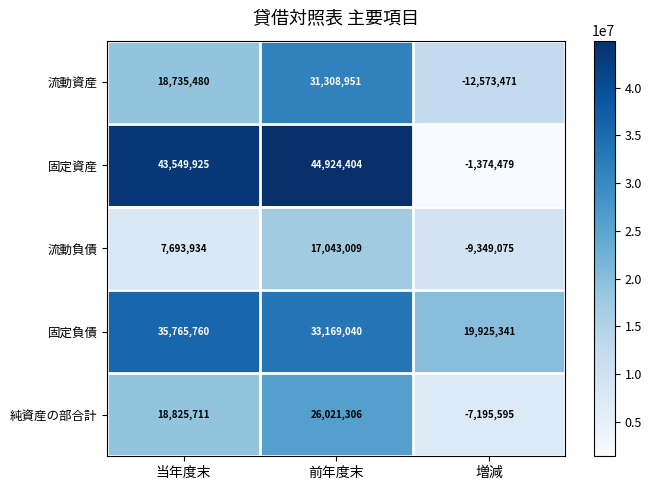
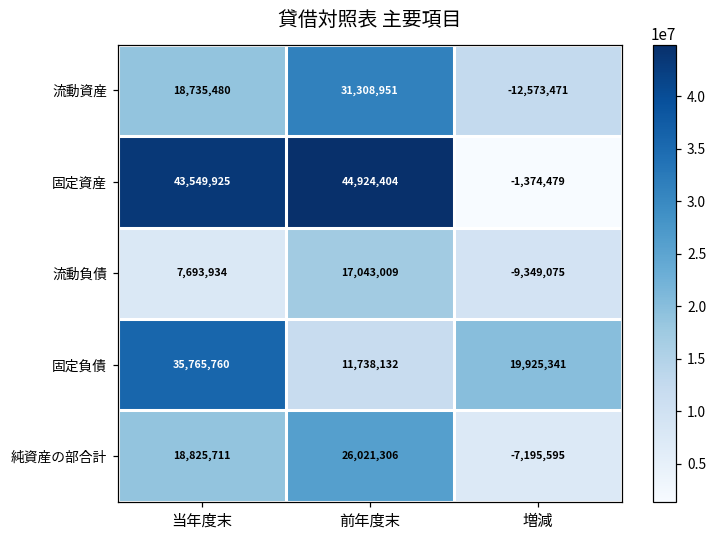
固定負債, 前年度末: 33,169,040 -> 11,738,132
